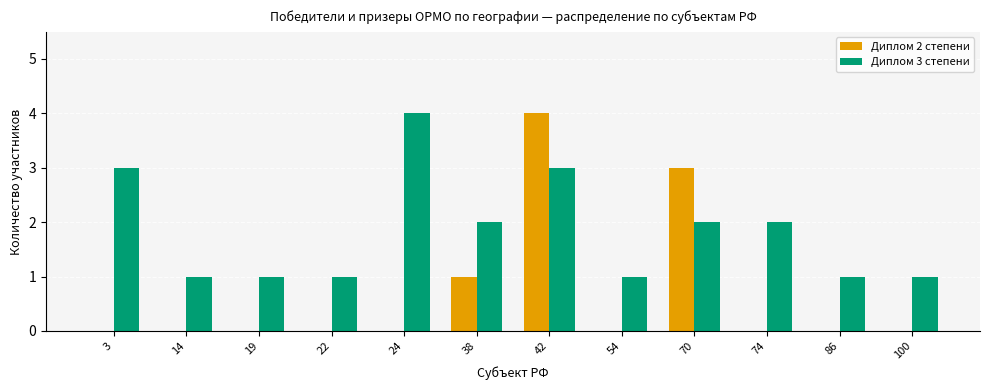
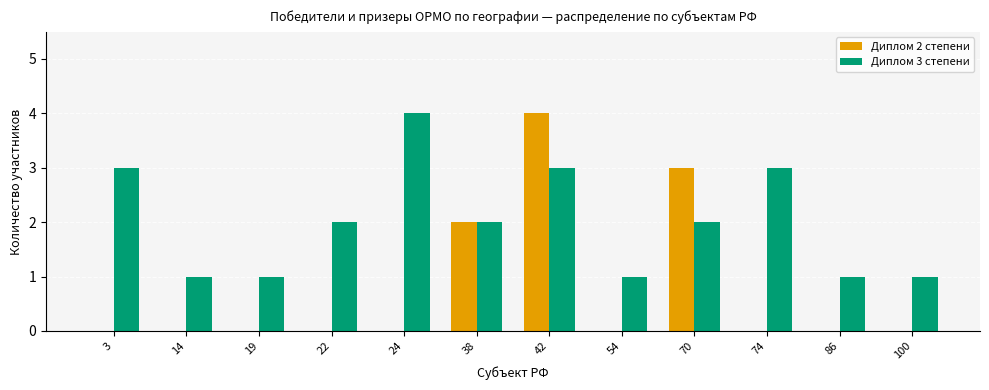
Диплом 3 степени, 22: 1 -> 2
Диплом 2 степени, 38: 1 -> 2
Диплом 3 степени, 74: 2 -> 3
